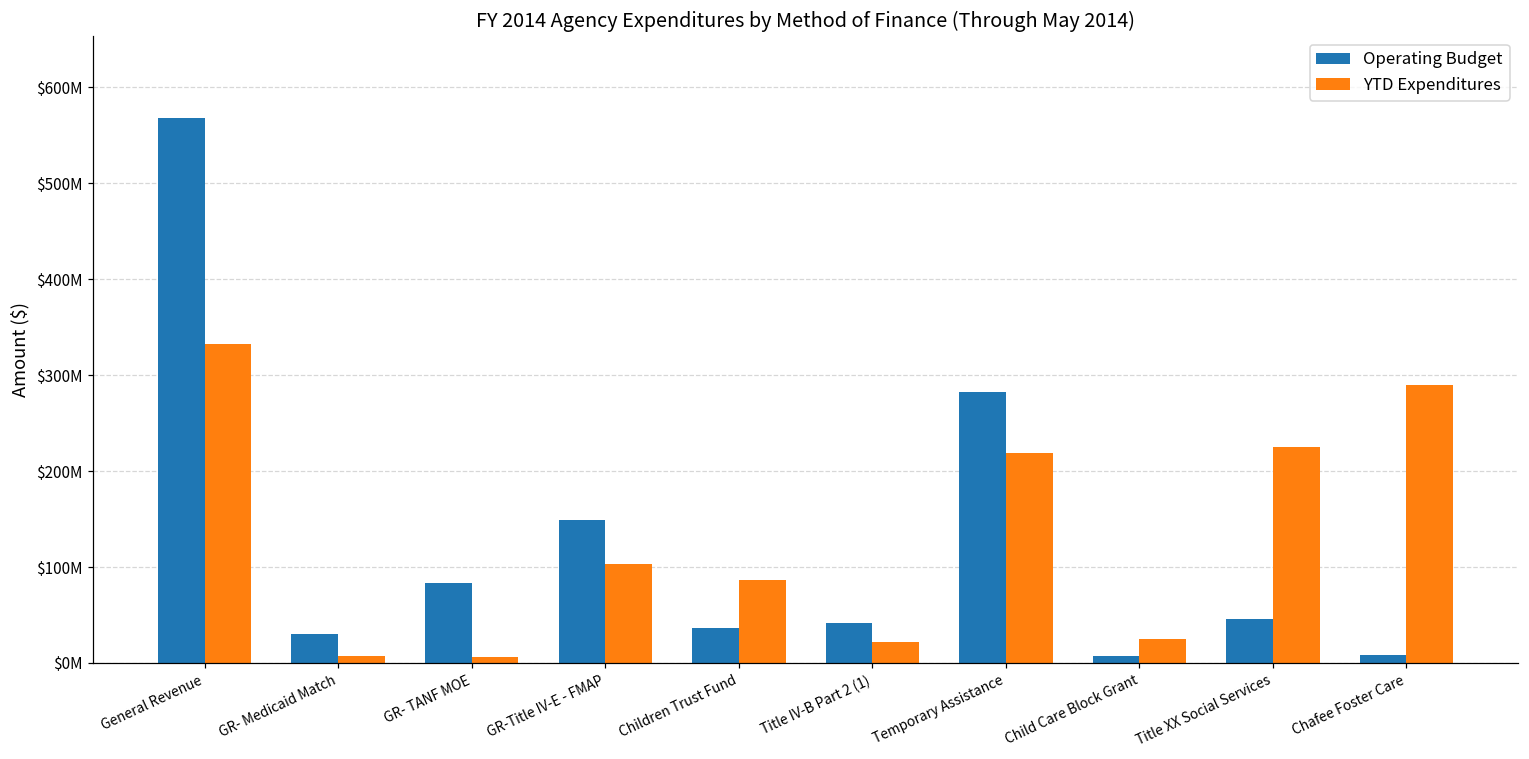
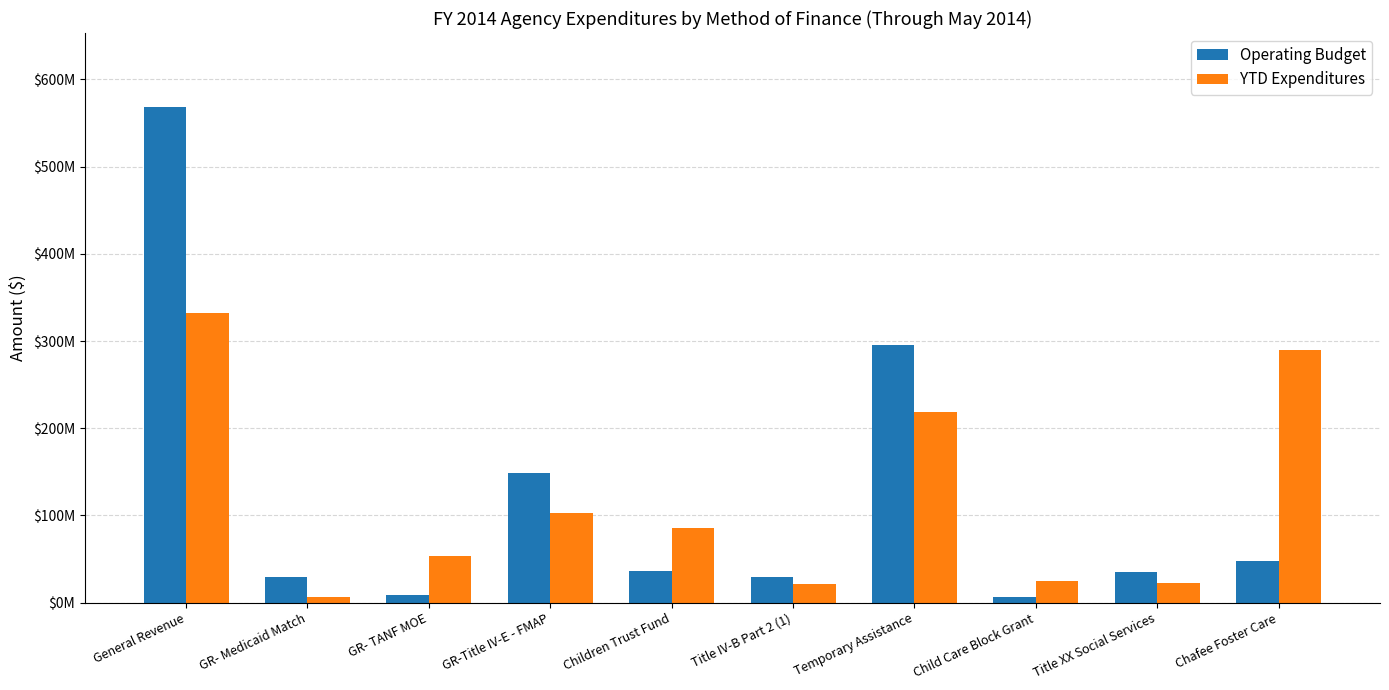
Operating Budget, GR- TANF MOE: $80000000 -> $10000000
YTD Expenditures, GR- TANF MOE: $10000000 -> $50000000
Operating Budget, Title IV-B Part 2 (1): $40000000 -> $30000000
Operating Budget, Temporary Assistance: $280000000 -> $300000000
Operating Budget, Title XX Social Services: $50000000 -> $40000000
YTD Expenditures, Title XX Social Services: $220000000 -> $20000000
Operating Budget, Chafee Foster Care: $10000000 -> $50000000
